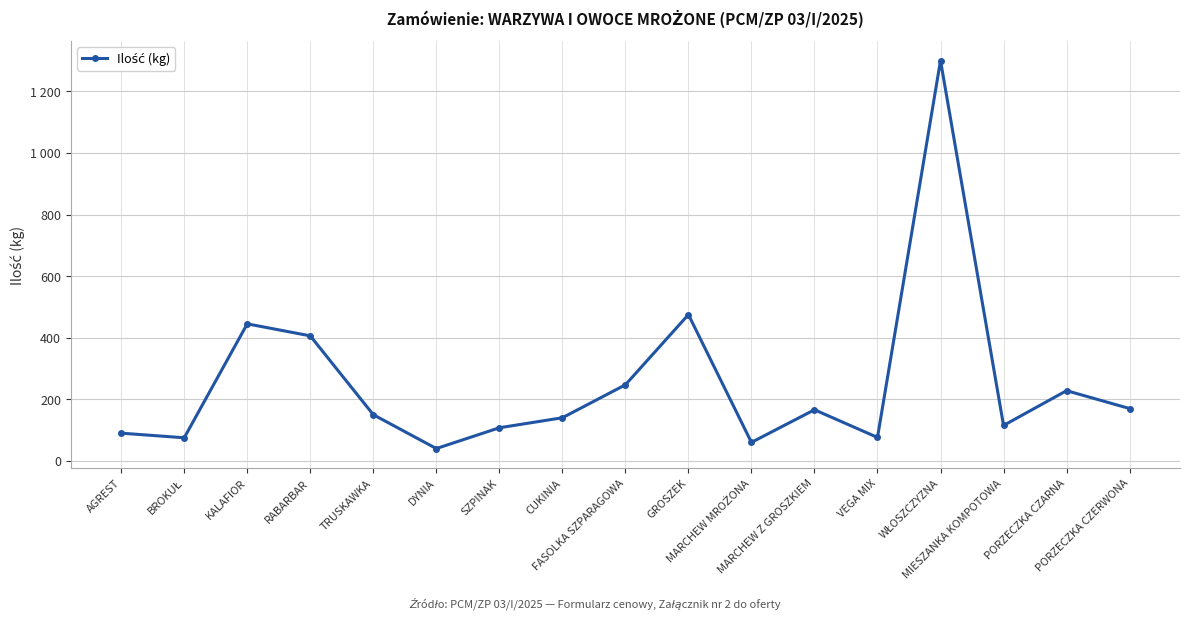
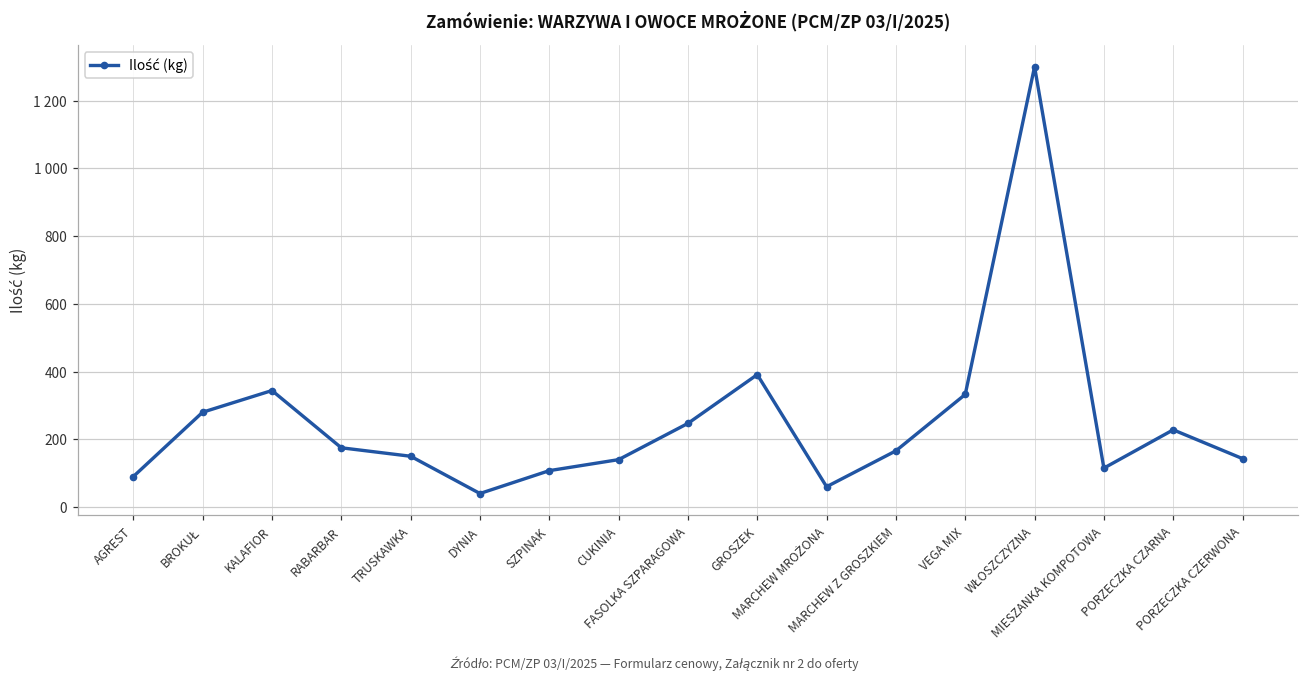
BROKUŁ: 80 -> 280
KALAFIOR: 450 -> 340
RABARBAR: 410 -> 180
GROSZEK: 480 -> 390
VEGA MIX: 80 -> 330
PORZECZKA CZERWONA: 170 -> 140
